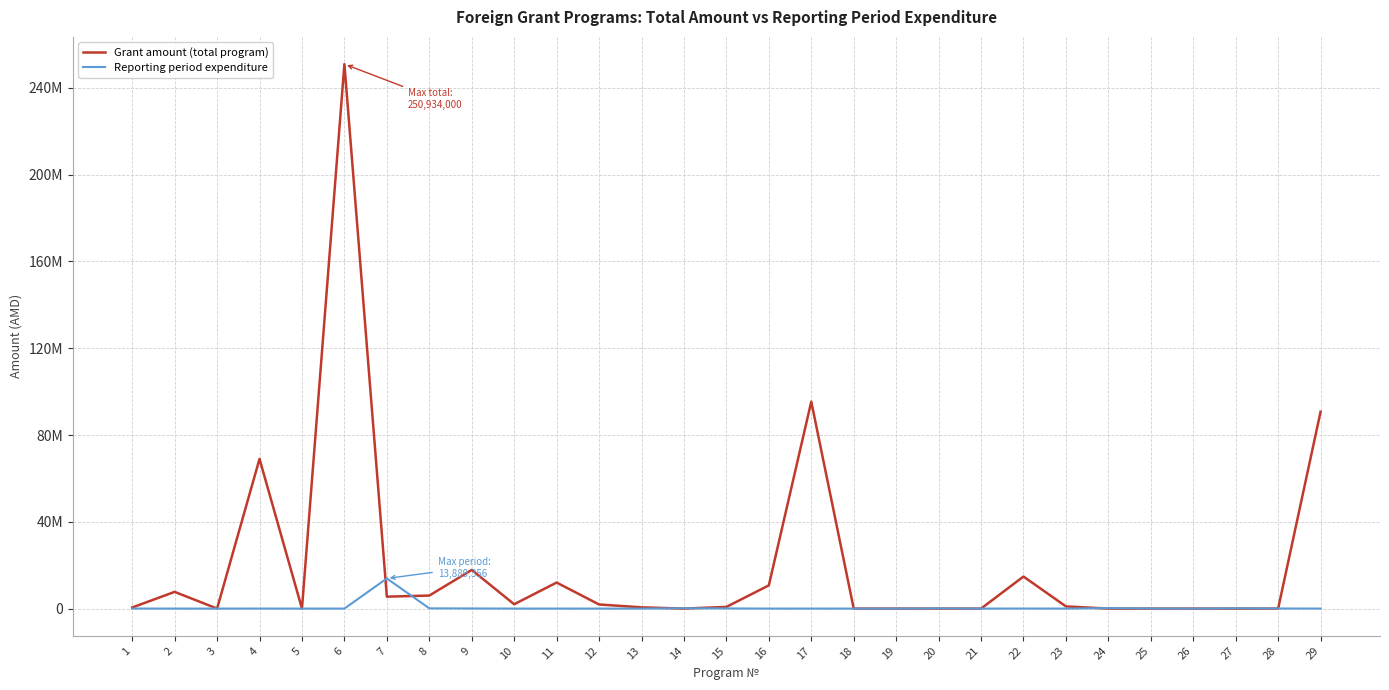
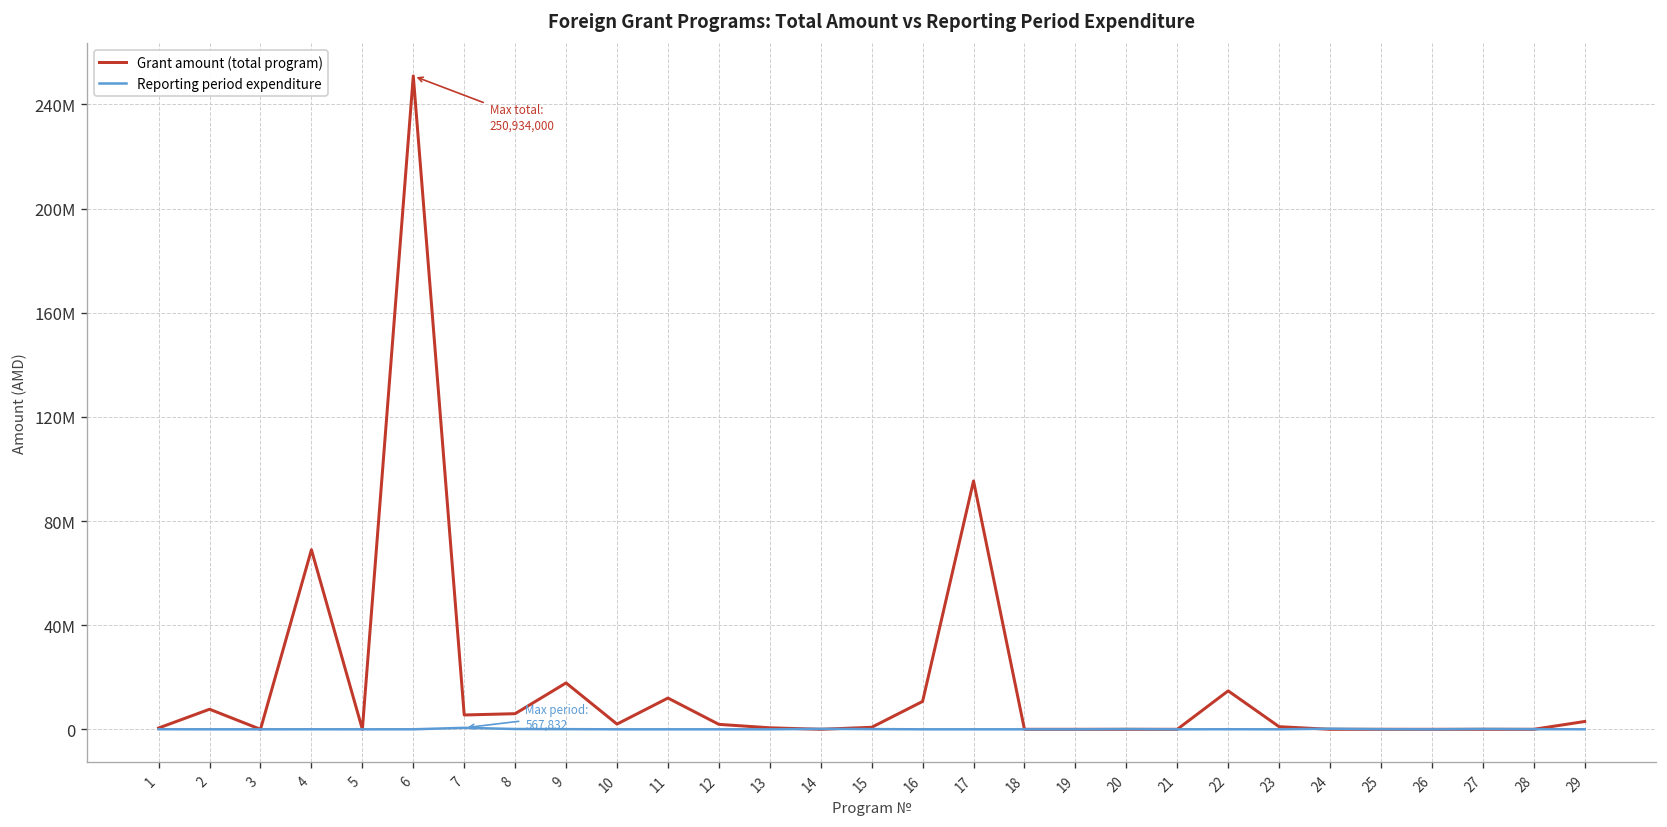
Reporting period expenditure, 7: 13,889,356 -> 567,832
Grant amount (total program), 29: 91000000 -> 3000000
